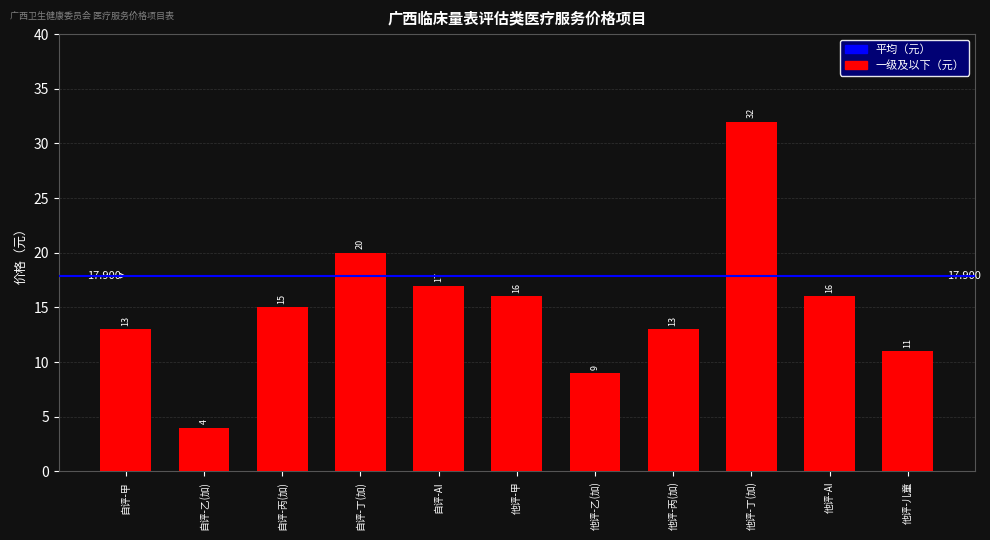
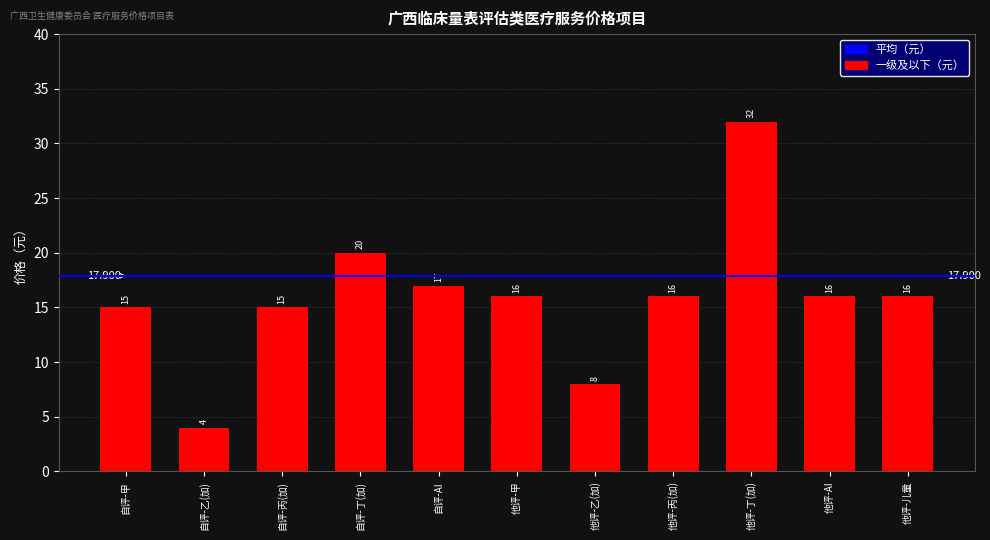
自评-甲: 13 -> 15
他评-乙(加): 9 -> 8
他评-丙(加): 13 -> 16
他评-儿童: 11 -> 16
